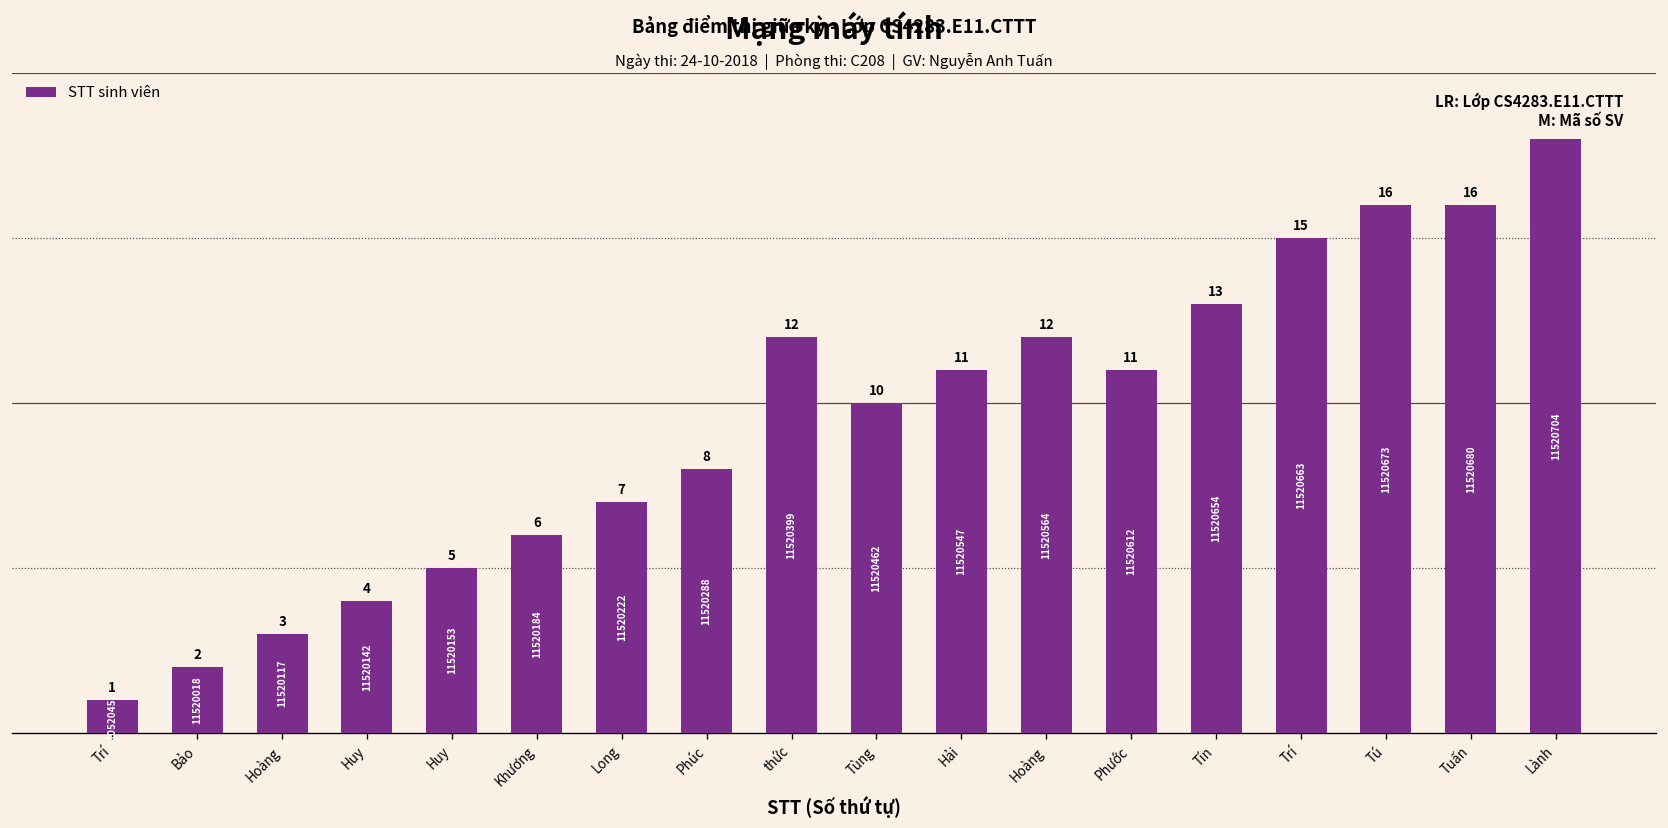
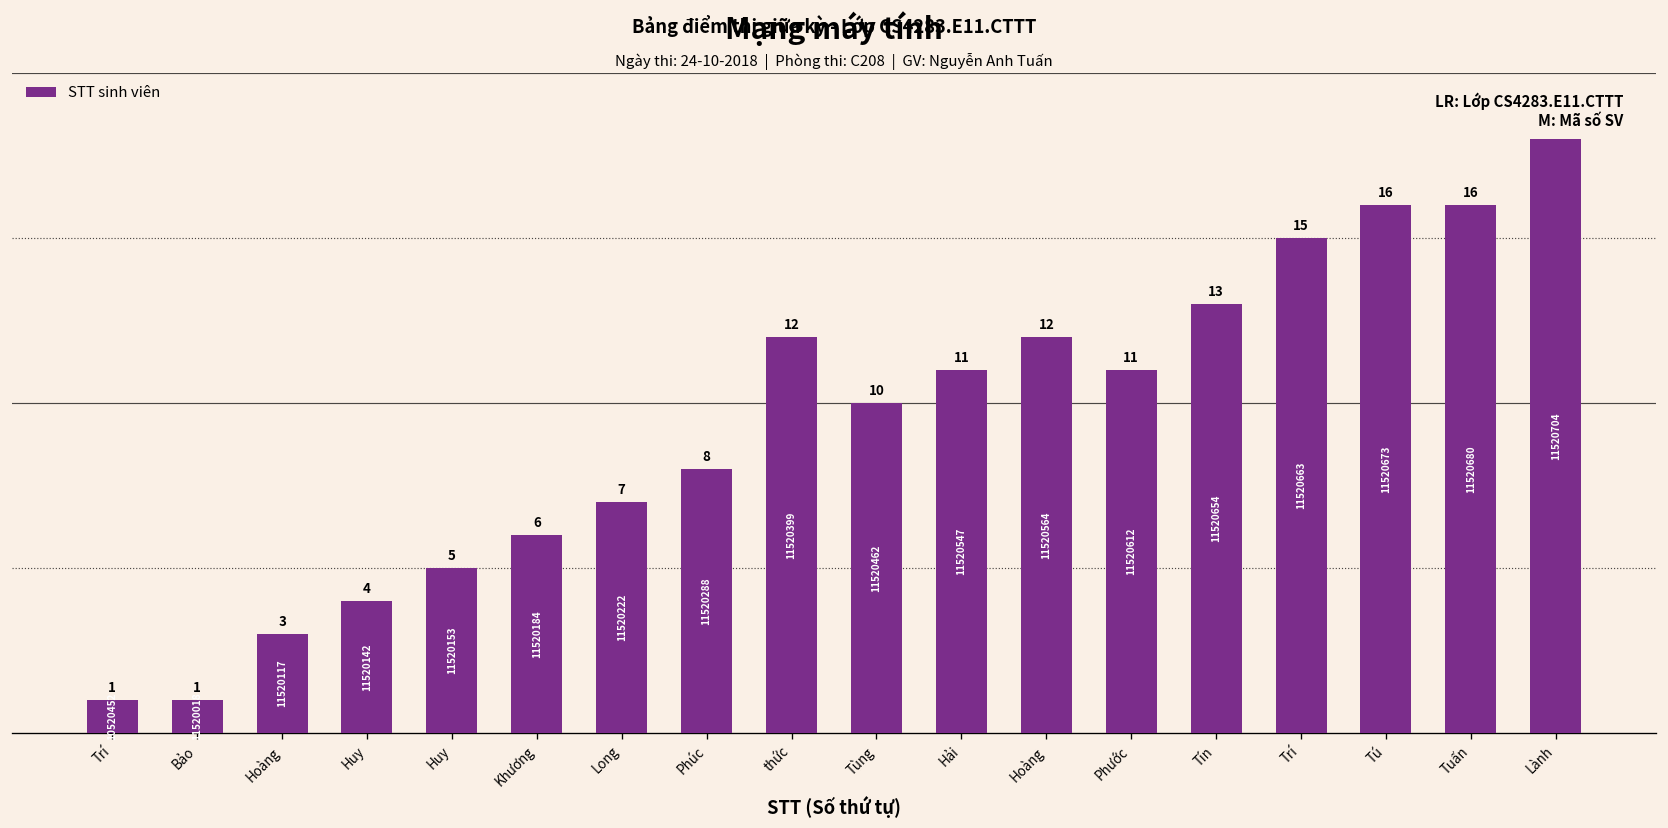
Bảo: 2 -> 1
